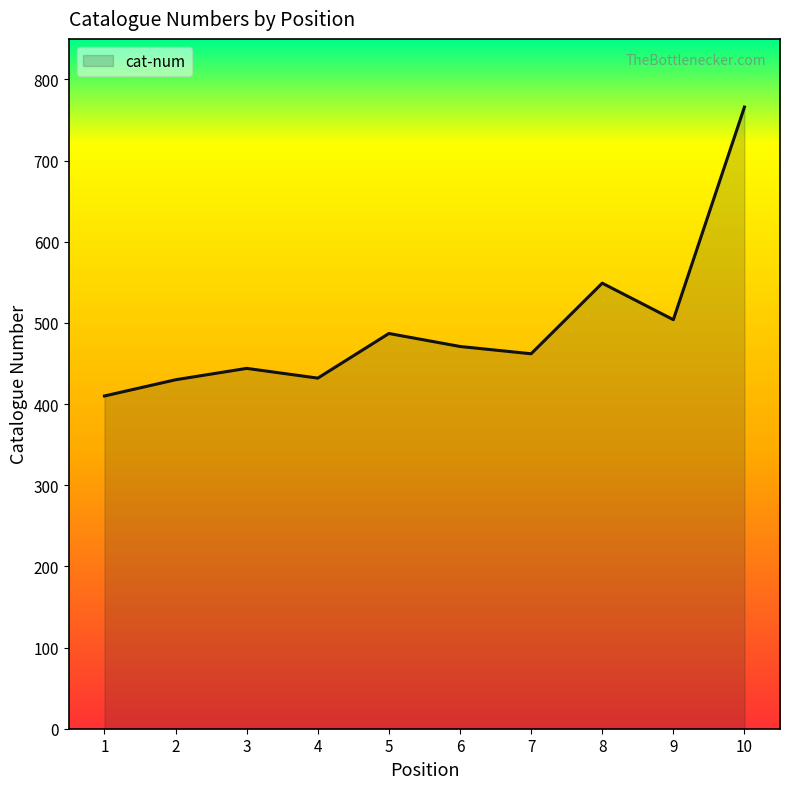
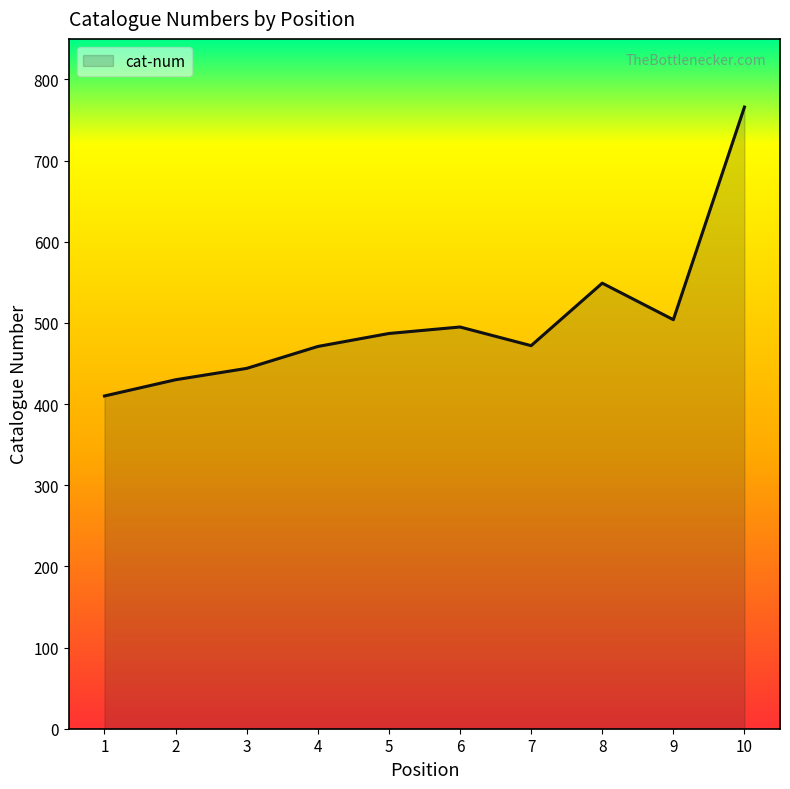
4: 430 -> 470
6: 470 -> 500
7: 460 -> 470
